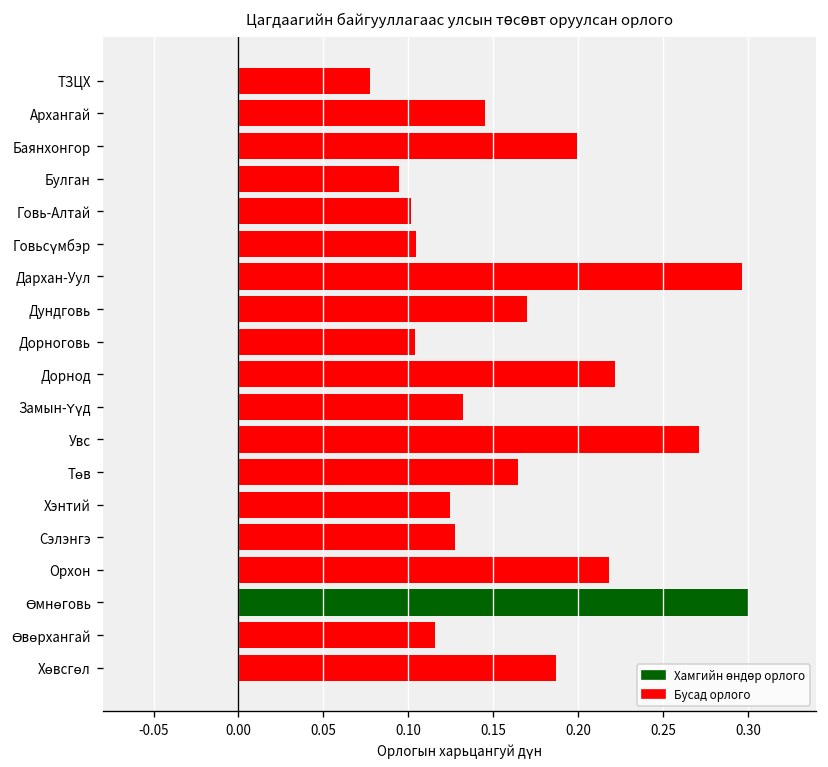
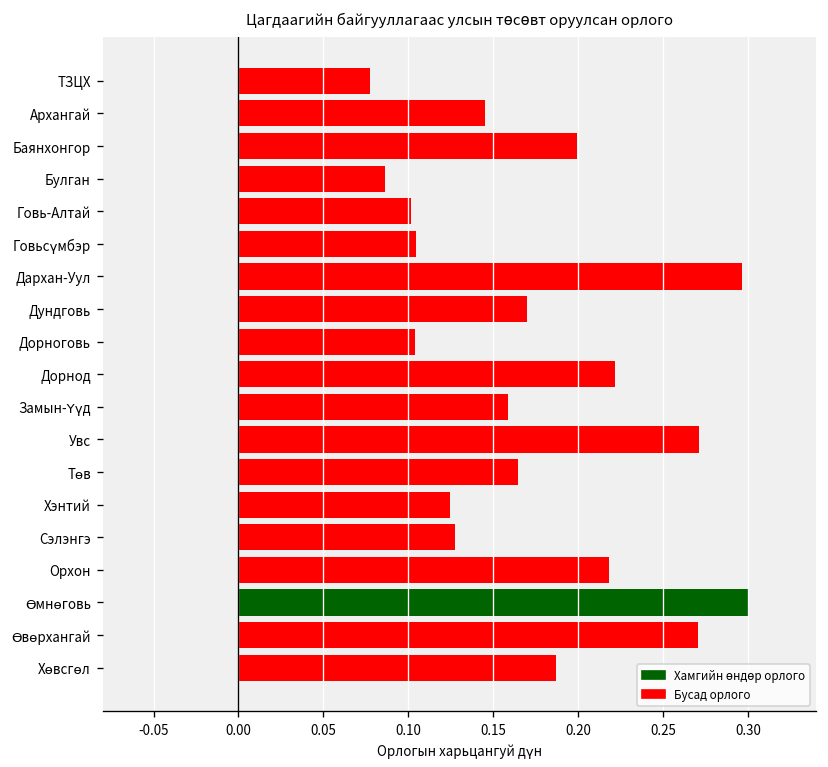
Булган: 0.095 -> 0.087
Замын-Үүд: 0.132 -> 0.158
Өвөрхангай: 0.116 -> 0.270
